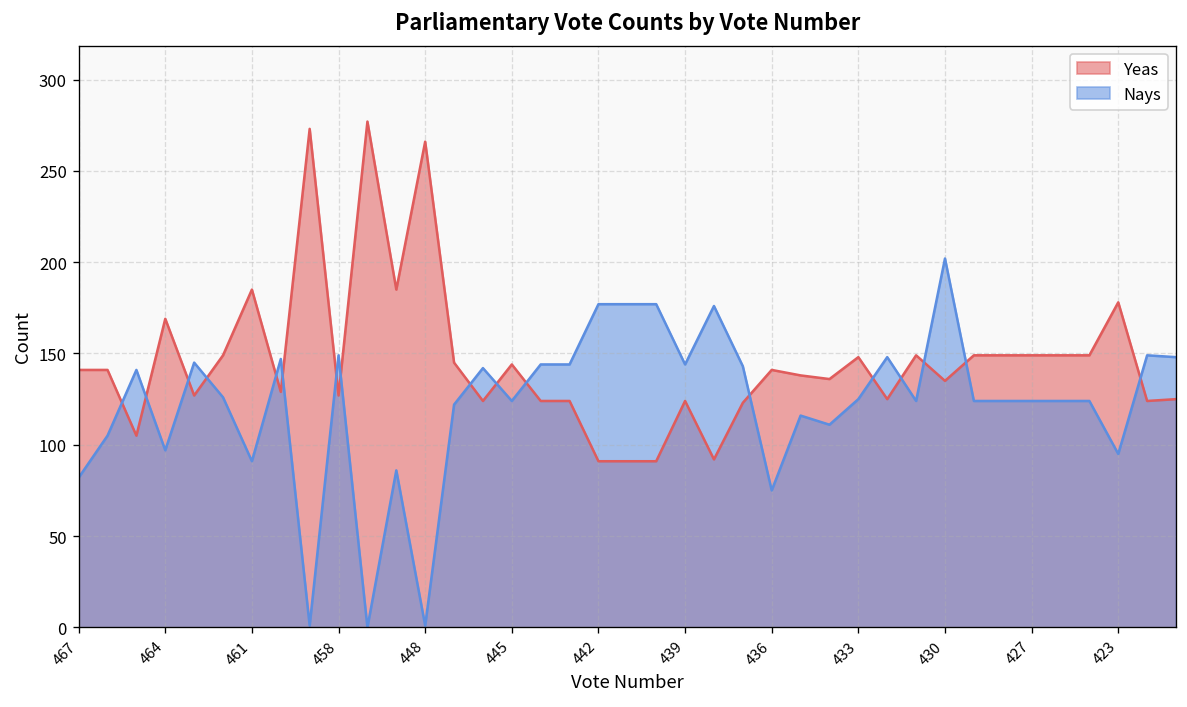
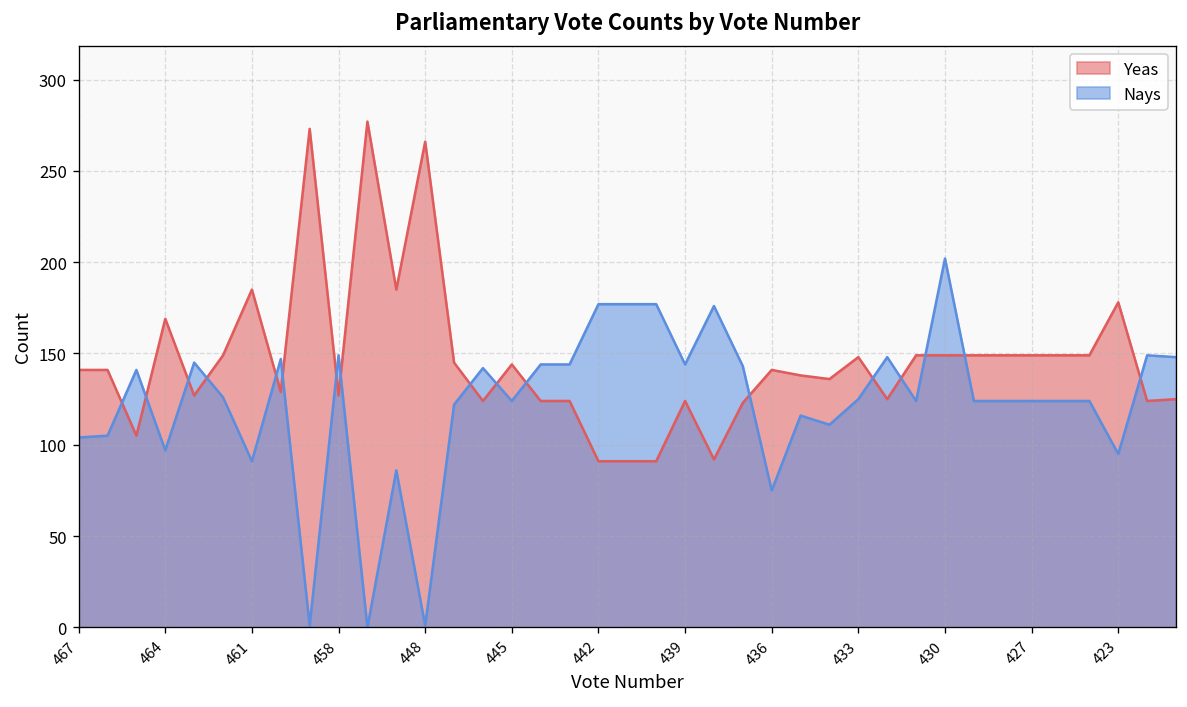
Nays, 467: 82 -> 104
Yeas, 430: 135 -> 149
